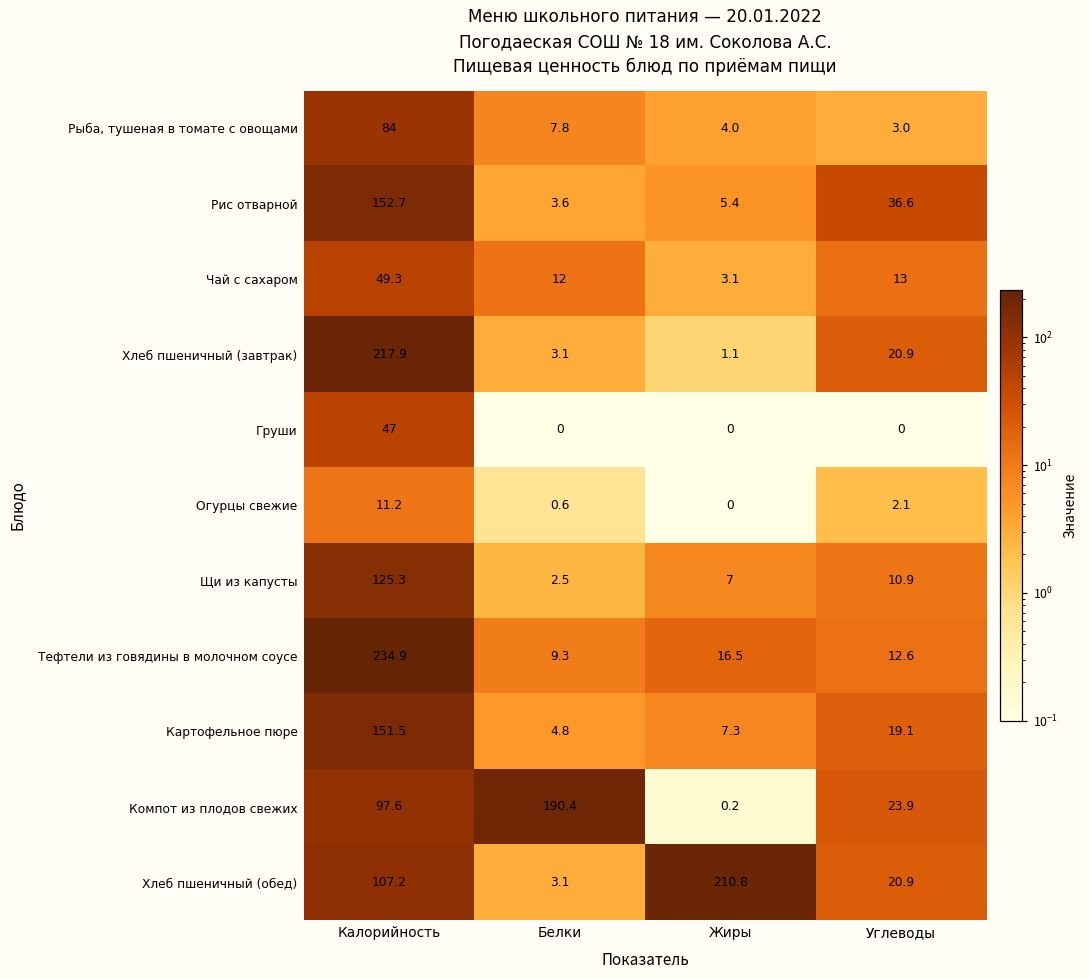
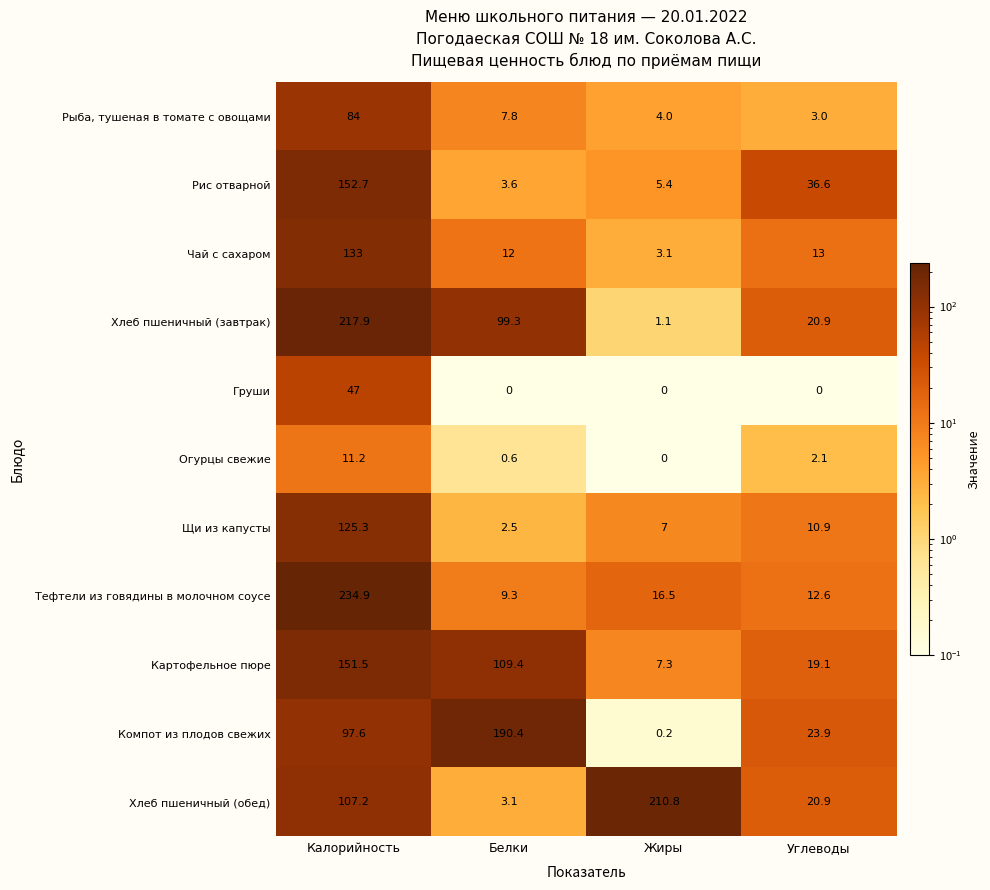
Чай с сахаром, Калорийность: 49.3 -> 133
Хлеб пшеничный (завтрак), Белки: 3.1 -> 99.3
Картофельное пюре, Белки: 4.8 -> 109.4
